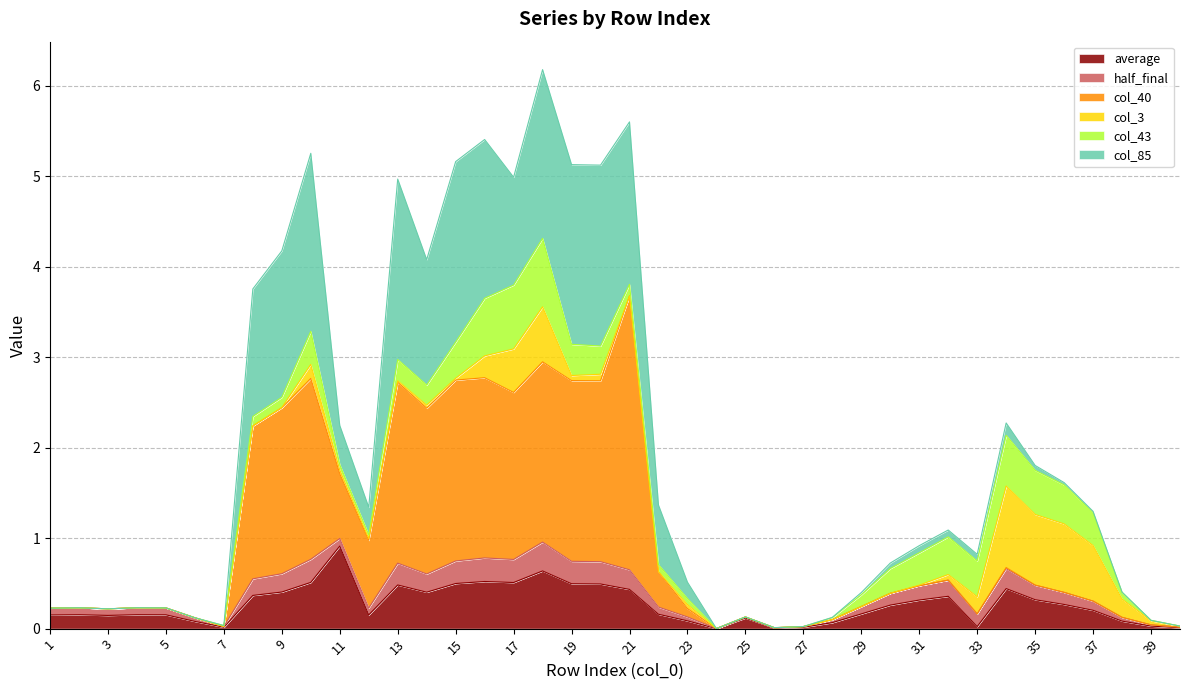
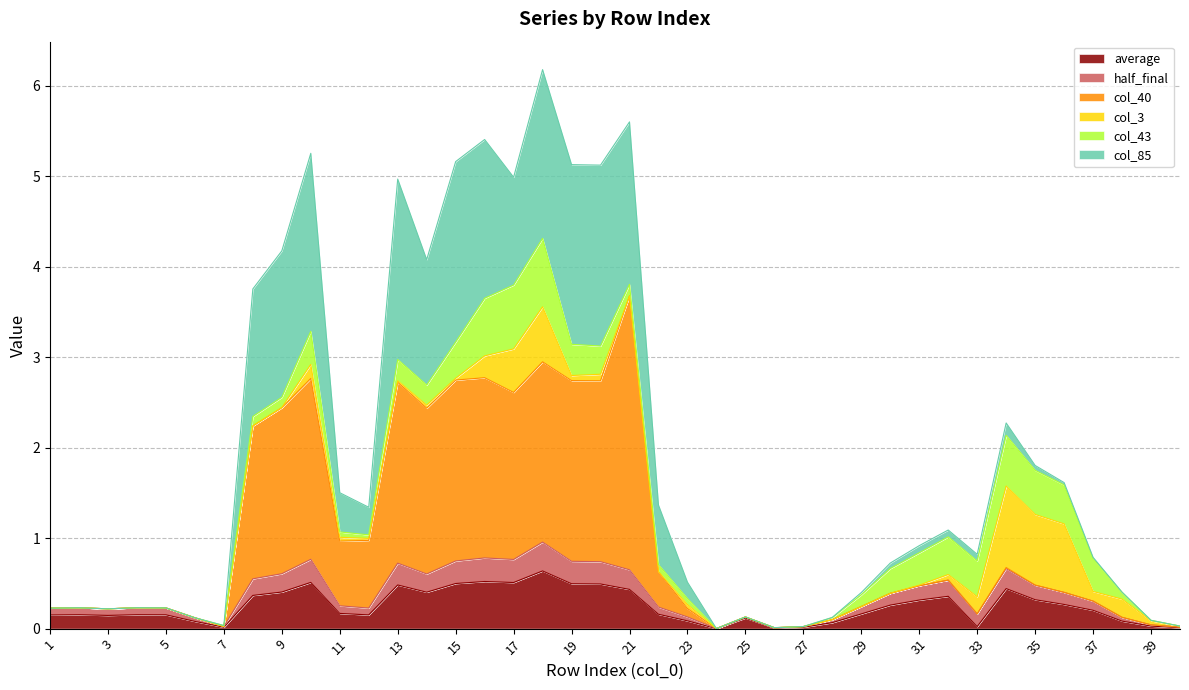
average, 11: 0.9 -> 0.2
col_3, 37: 0.6 -> 0.1
